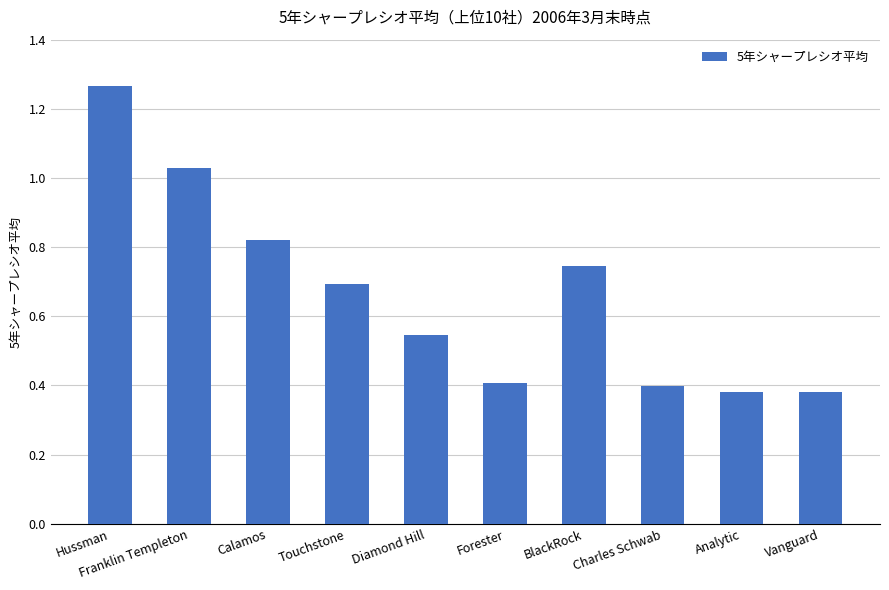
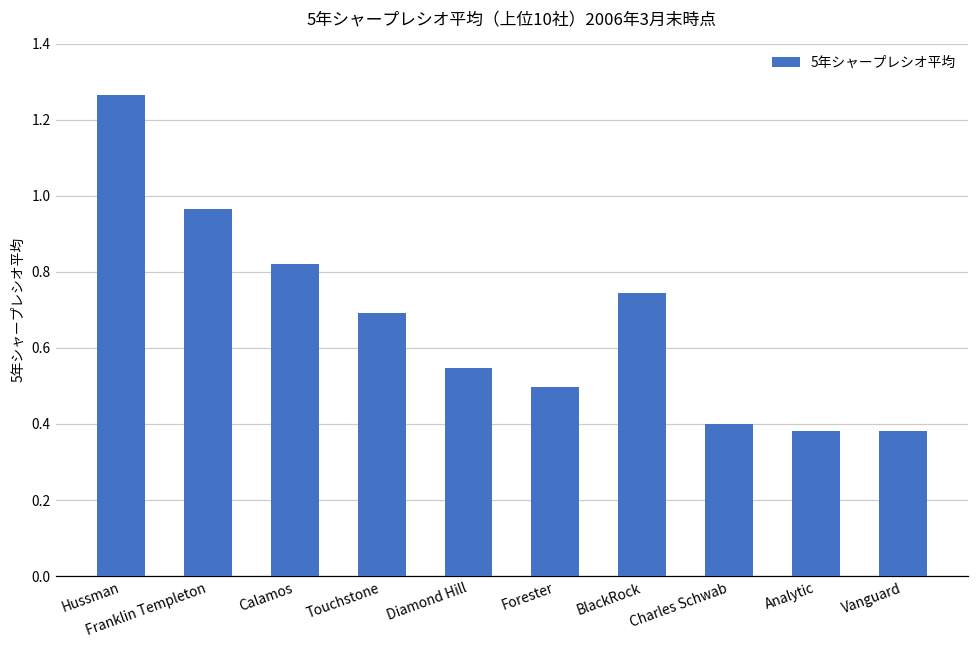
Franklin Templeton: 1.03 -> 0.97
Forester: 0.41 -> 0.50
